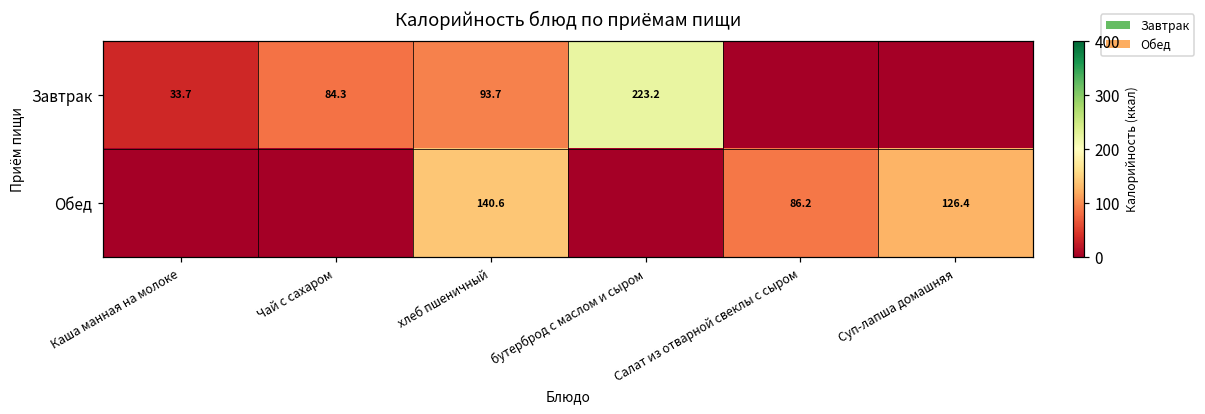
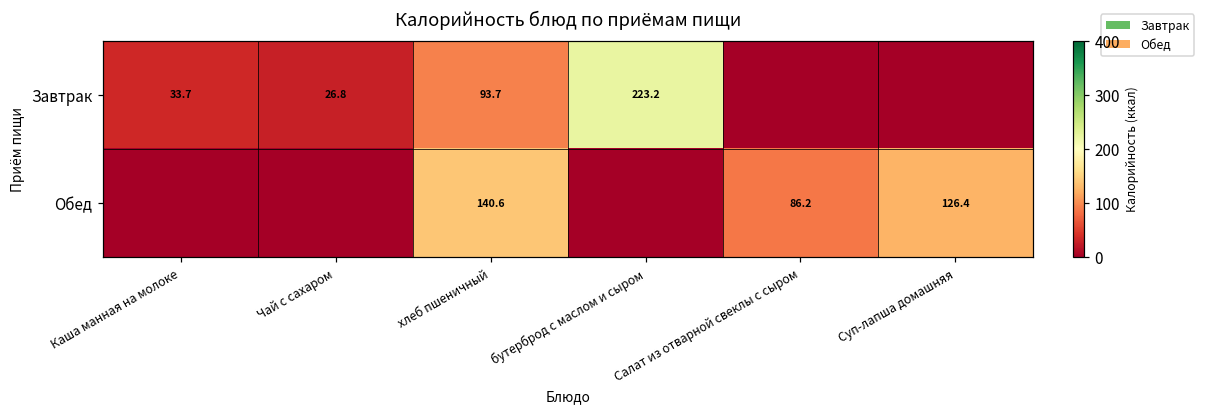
Завтрак, Чай с сахаром: 84.3 -> 26.8
